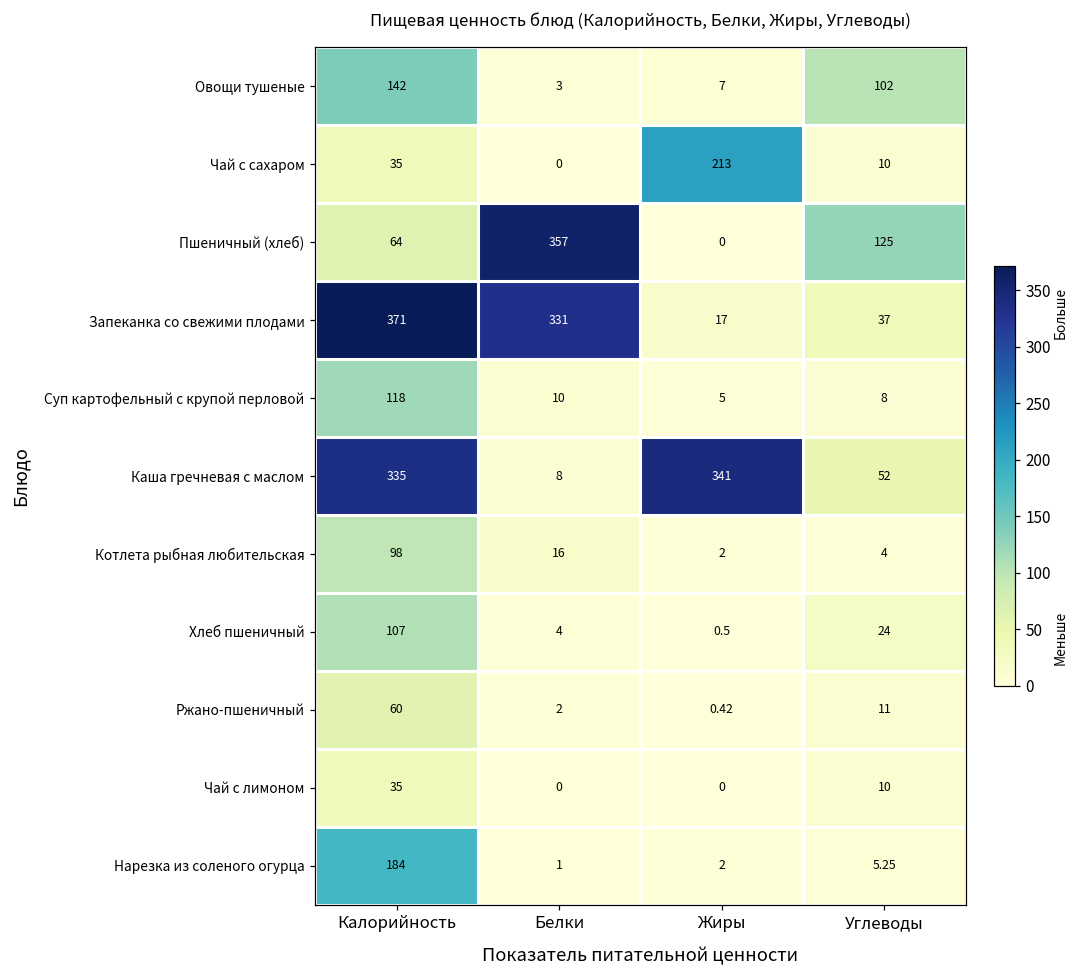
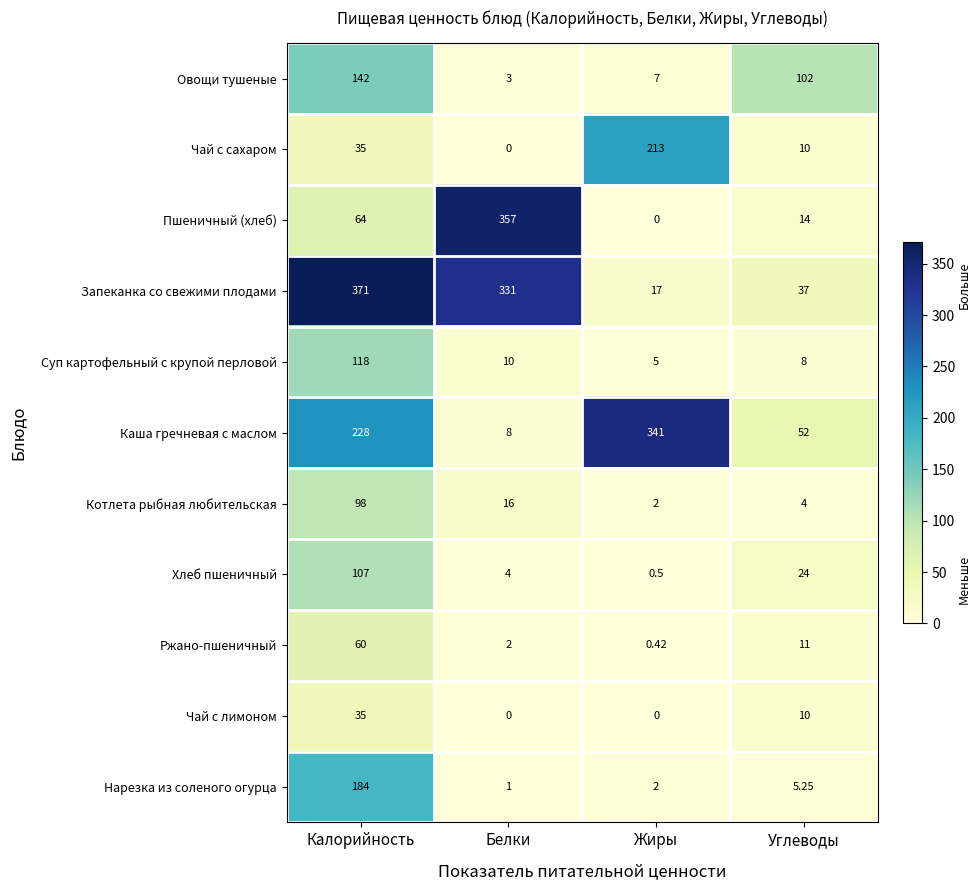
Пшеничный (хлеб), Углеводы: 125 -> 14
Каша гречневая с маслом, Калорийность: 335 -> 228
